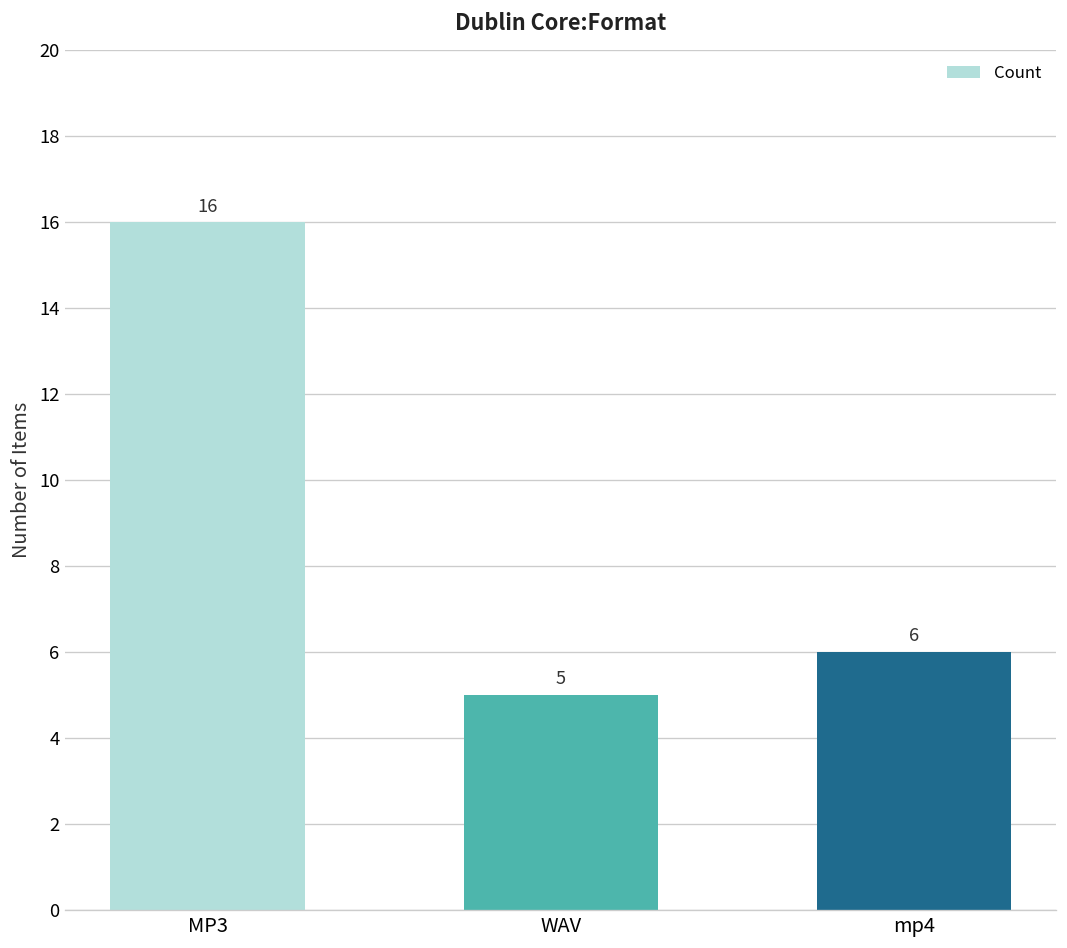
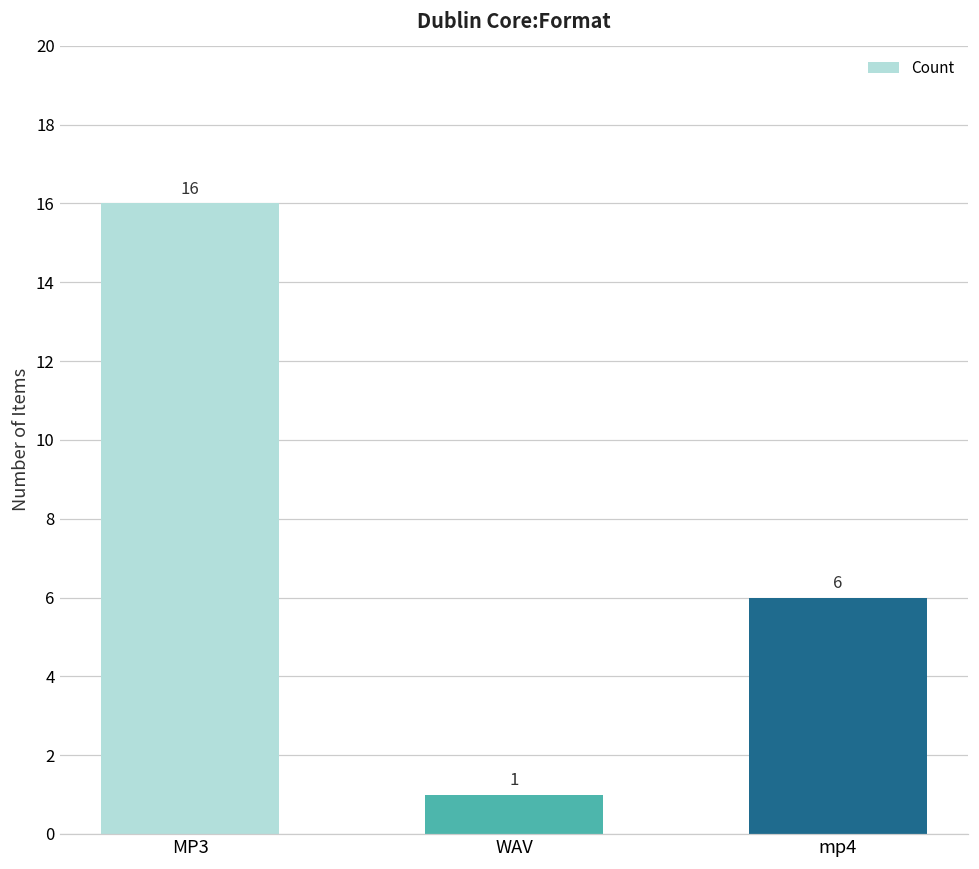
WAV: 5 -> 1
